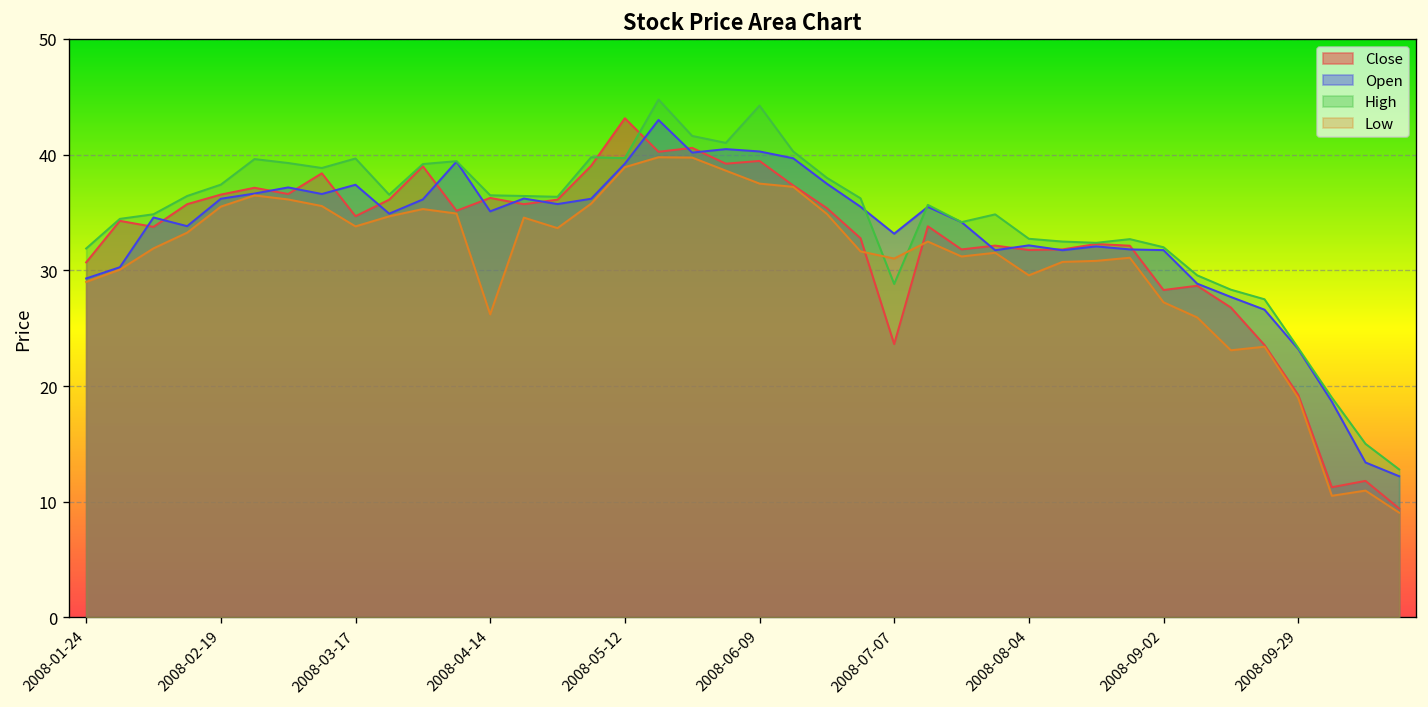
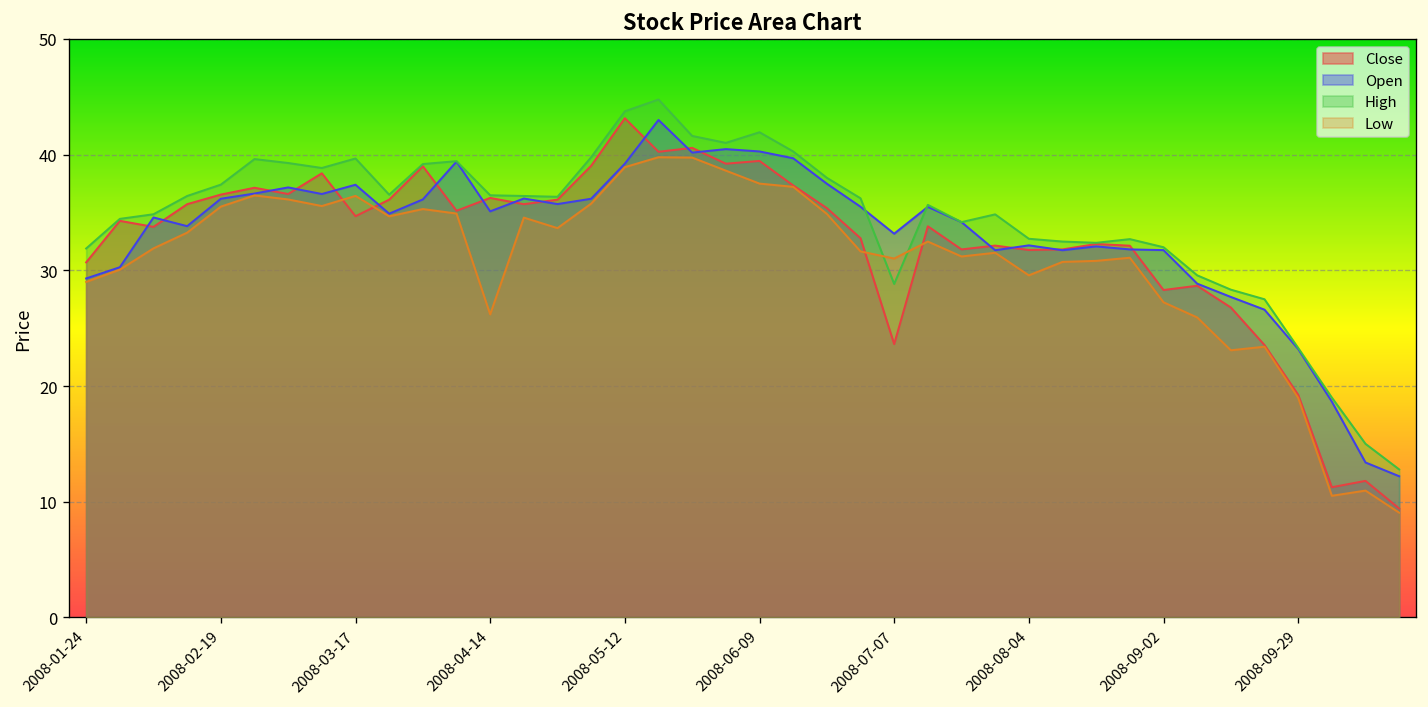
Low, 2008-03-17: 34 -> 36
High, 2008-05-12: 40 -> 44
High, 2008-06-09: 44 -> 42
